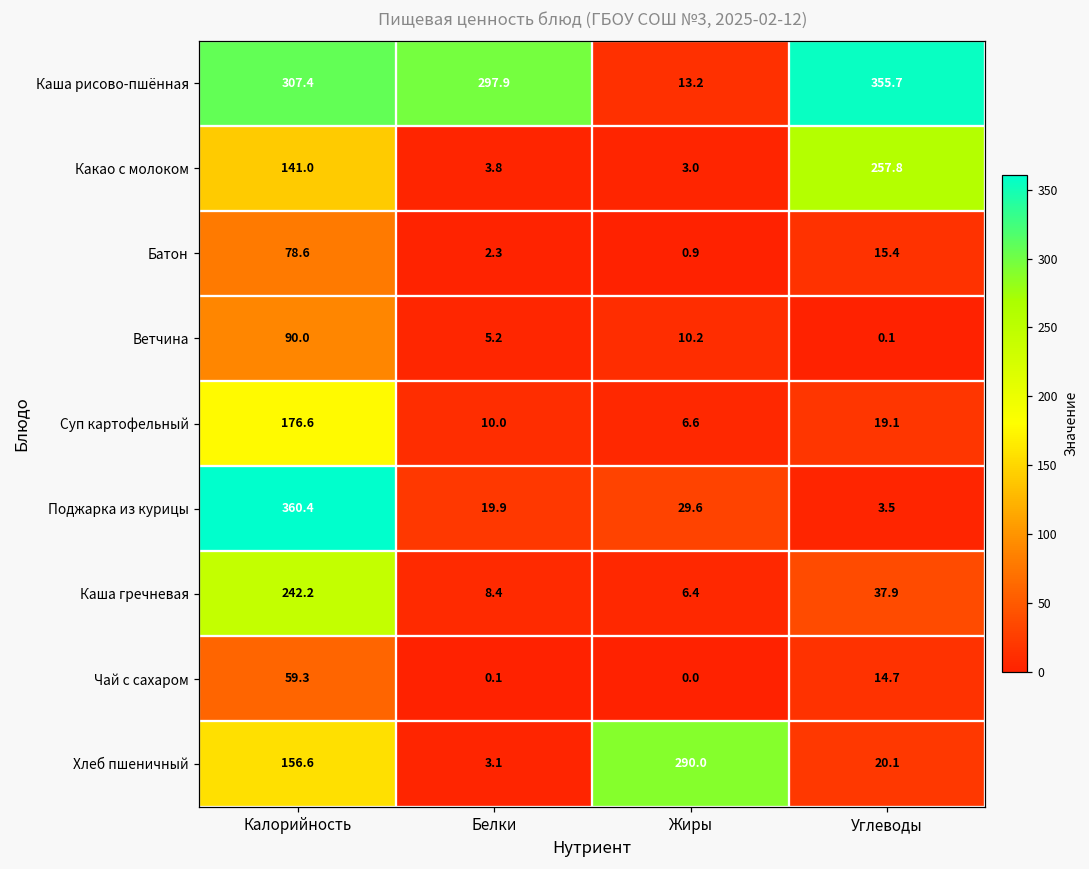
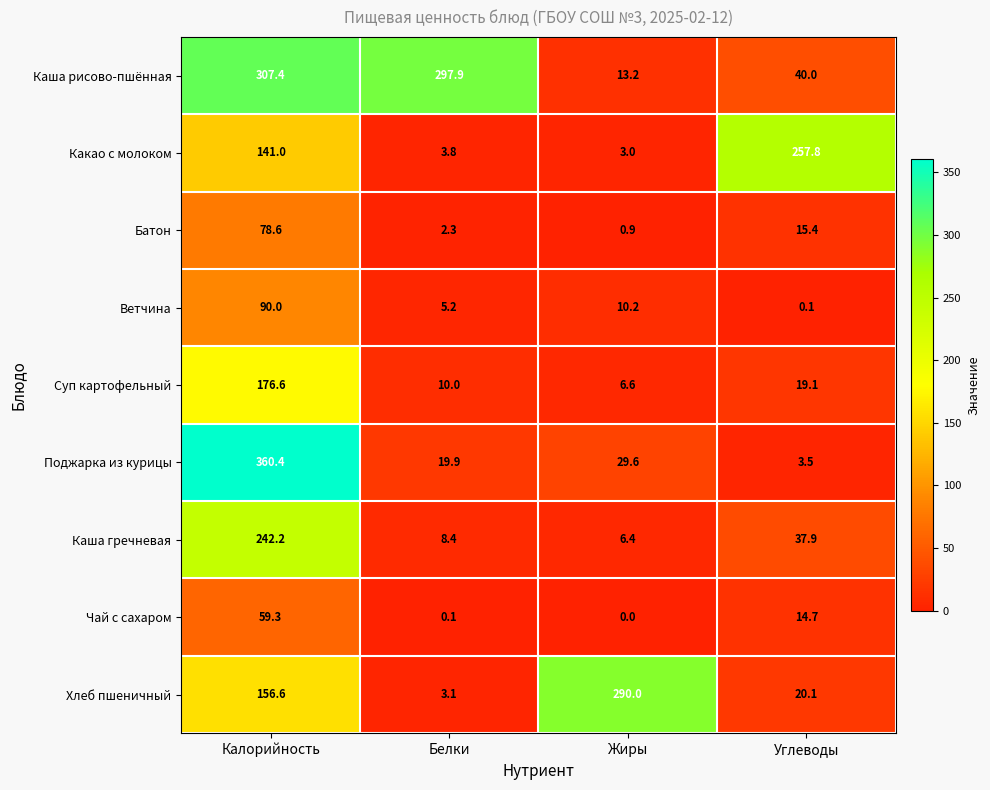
Каша рисово-пшённая, Углеводы: 355.7 -> 40.0
